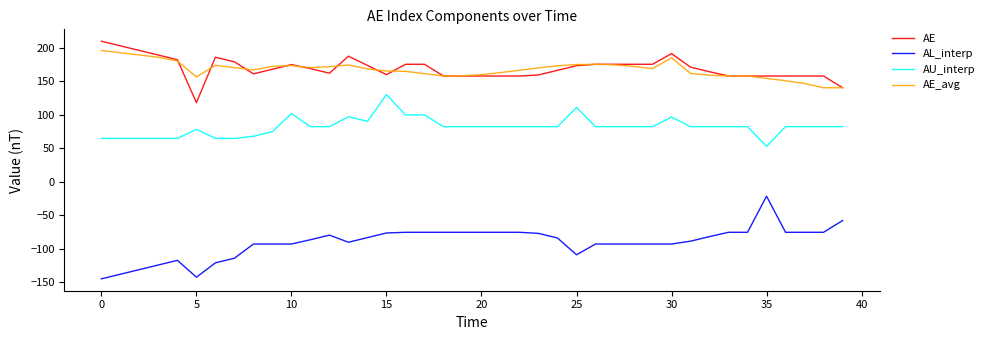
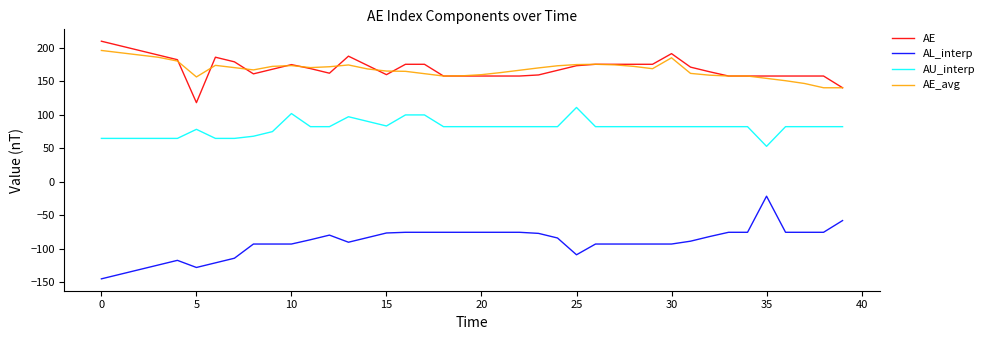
AL_interp, 5: -140 -> -130
AU_interp, 15: 130 -> 80
AU_interp, 30: 100 -> 80
